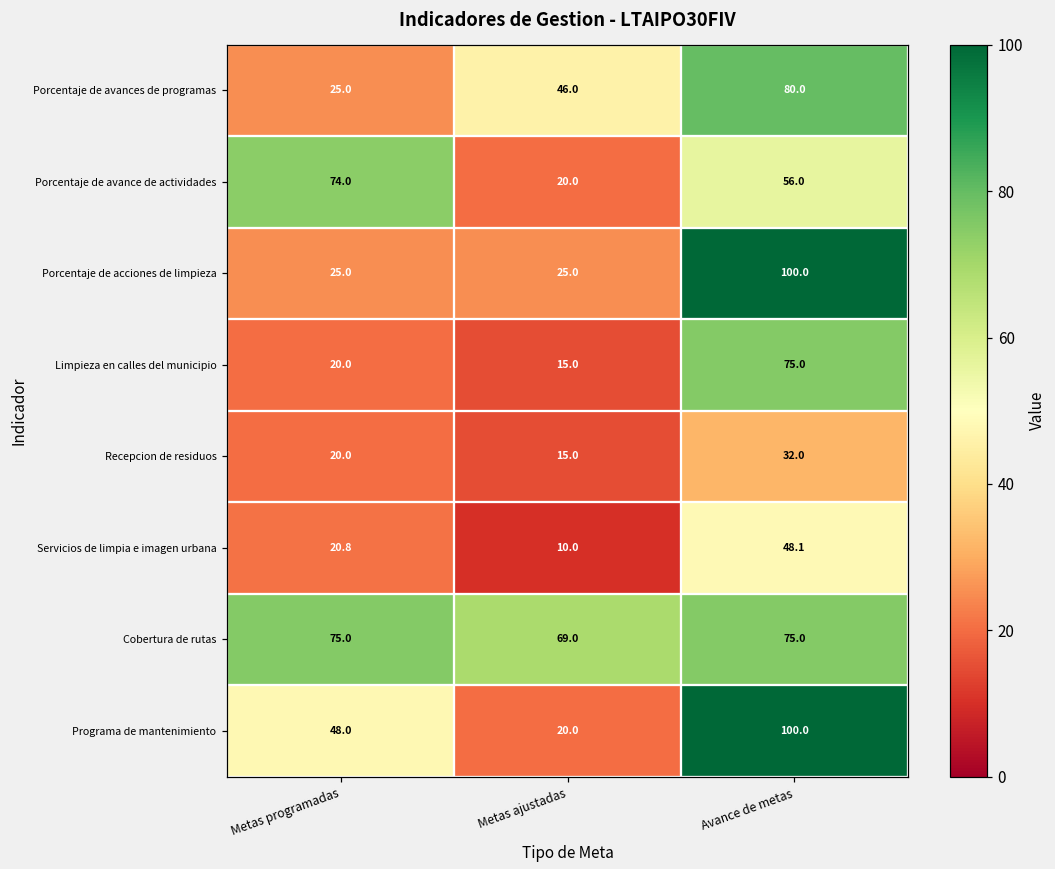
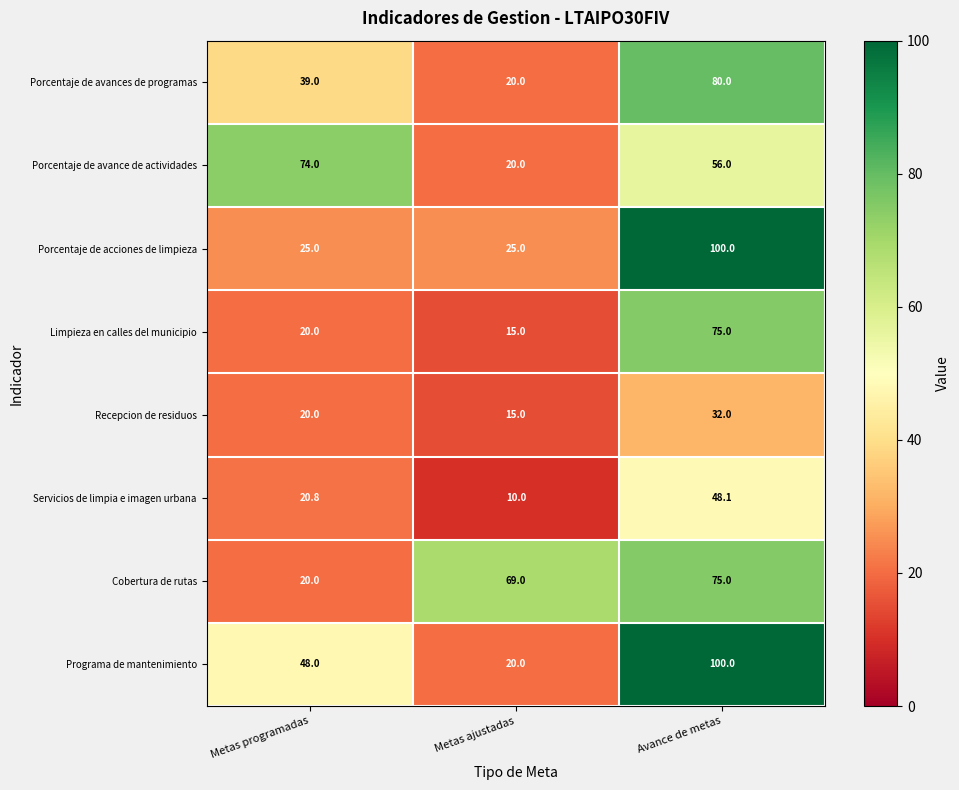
Porcentaje de avances de programas, Metas programadas: 25.0 -> 39.0
Porcentaje de avances de programas, Metas ajustadas: 46.0 -> 20.0
Cobertura de rutas, Metas programadas: 75.0 -> 20.0
